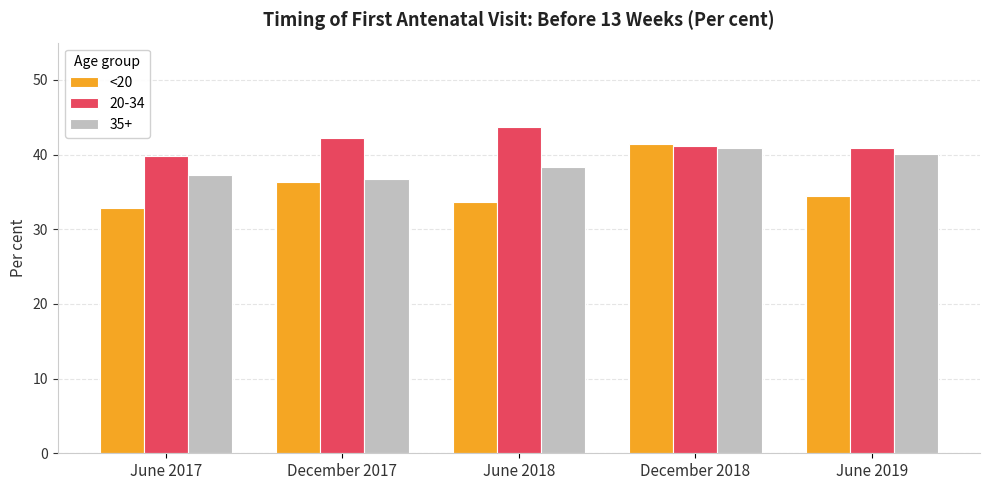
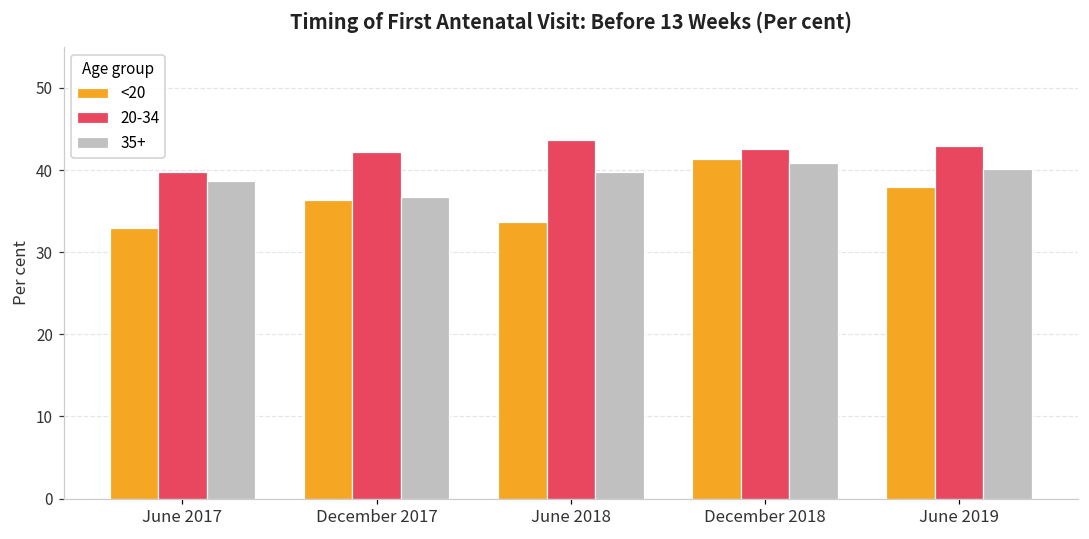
35+, June 2017: 37 -> 39
35+, June 2018: 38 -> 40
20-34, December 2018: 41 -> 43
<20, June 2019: 35 -> 38
20-34, June 2019: 41 -> 43
